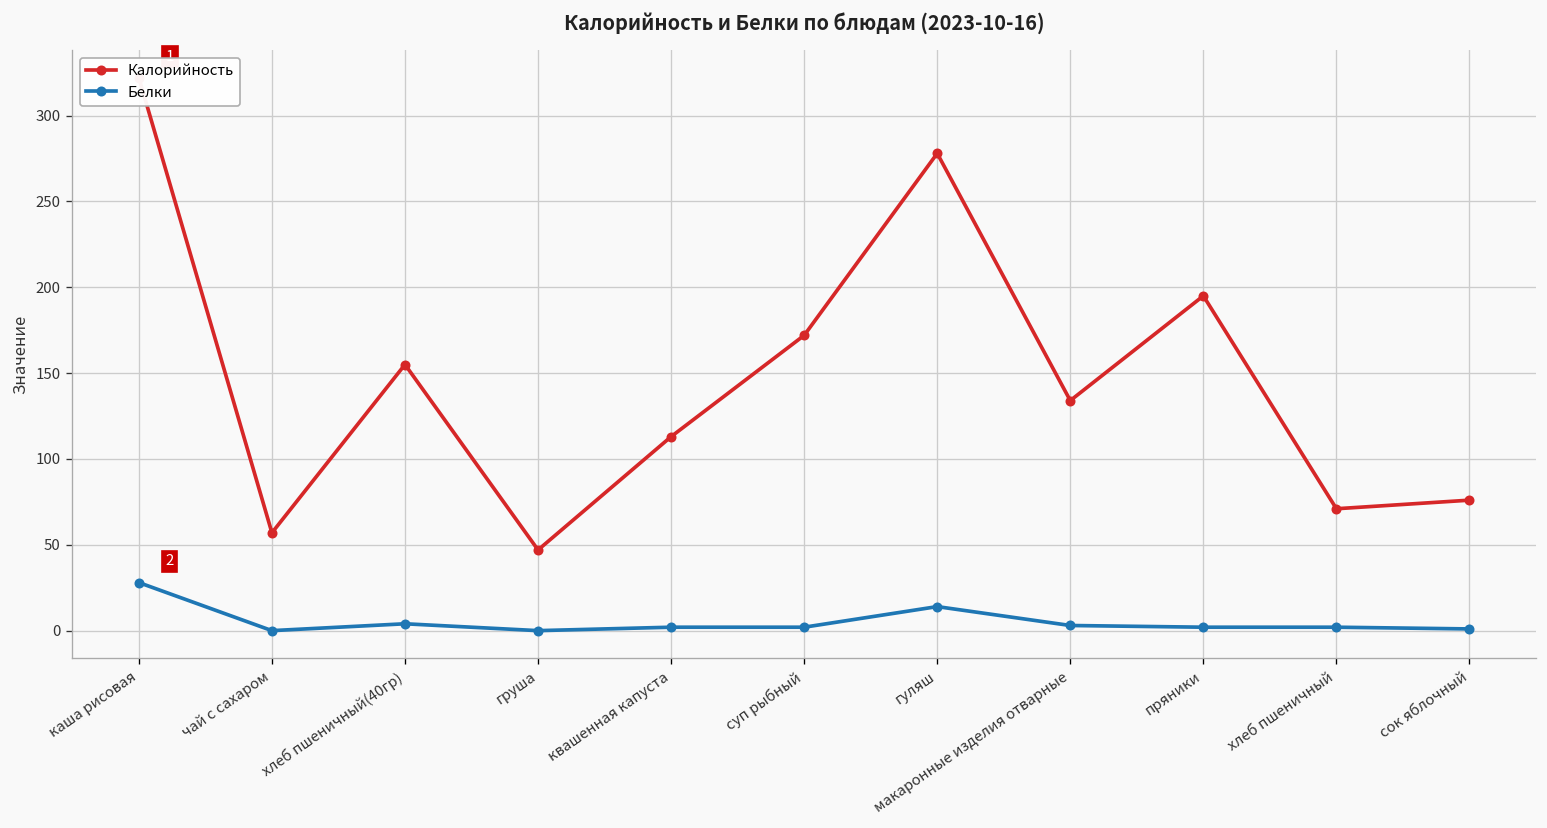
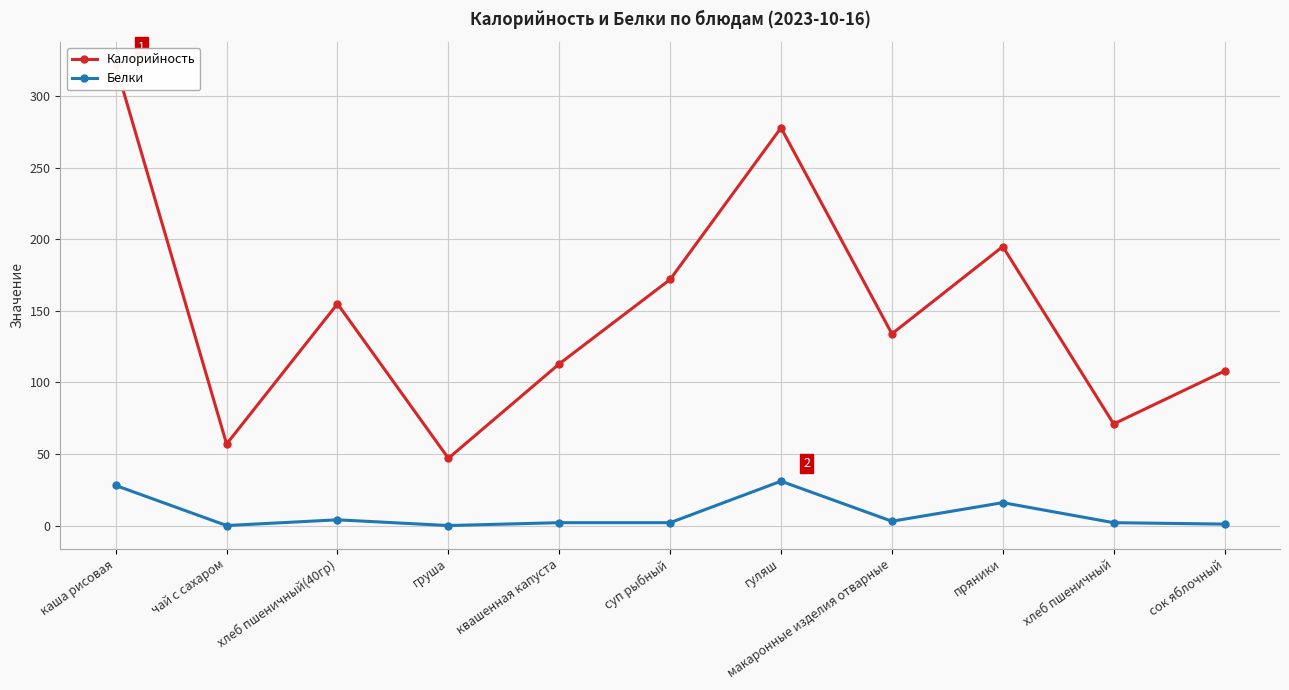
Белки, гуляш: 14 -> 31
Белки, пряники: 2 -> 16
Калорийность, сок яблочный: 76 -> 108
